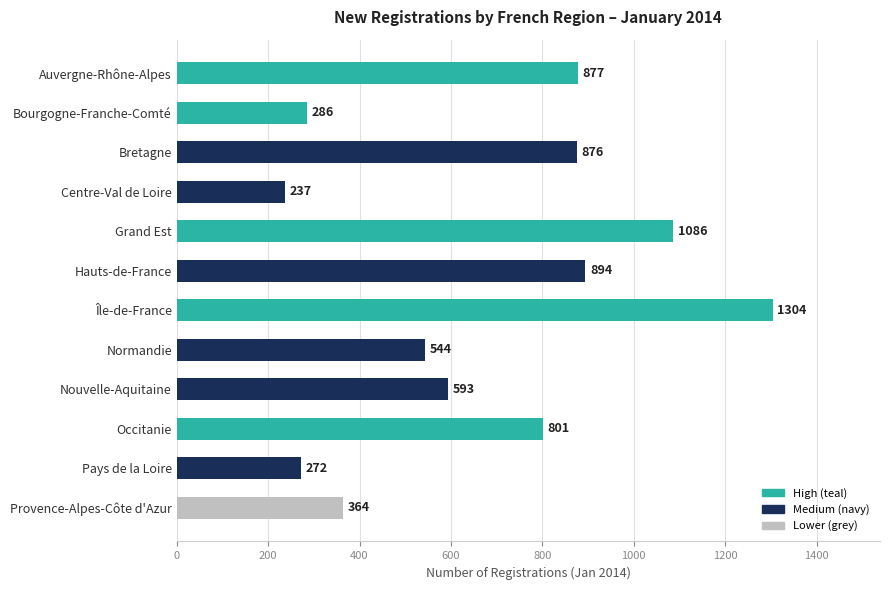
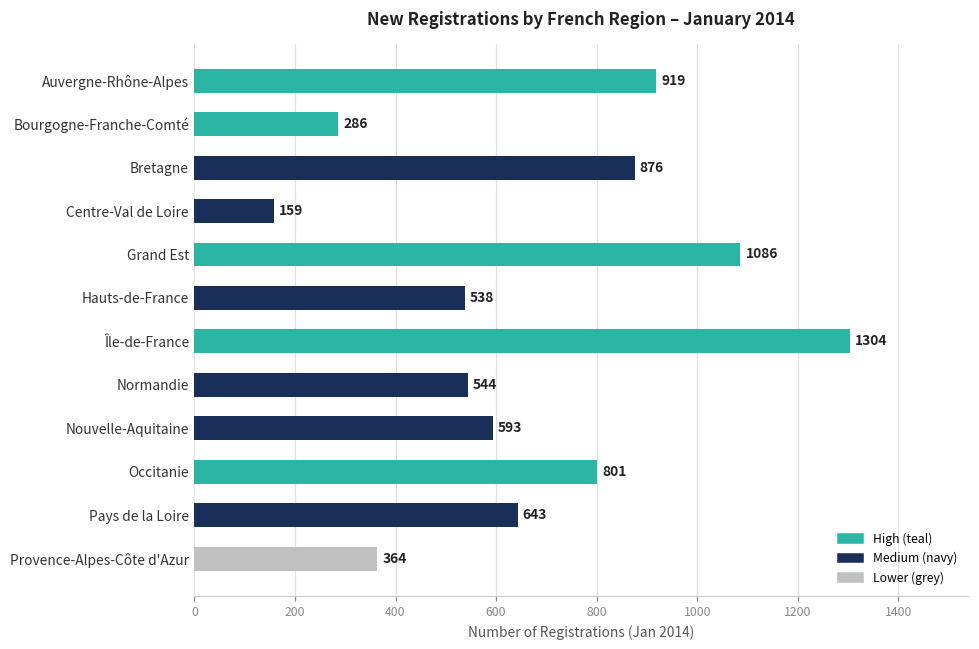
Auvergne-Rhône-Alpes: 877 -> 919
Centre-Val de Loire: 237 -> 159
Hauts-de-France: 894 -> 538
Pays de la Loire: 272 -> 643
